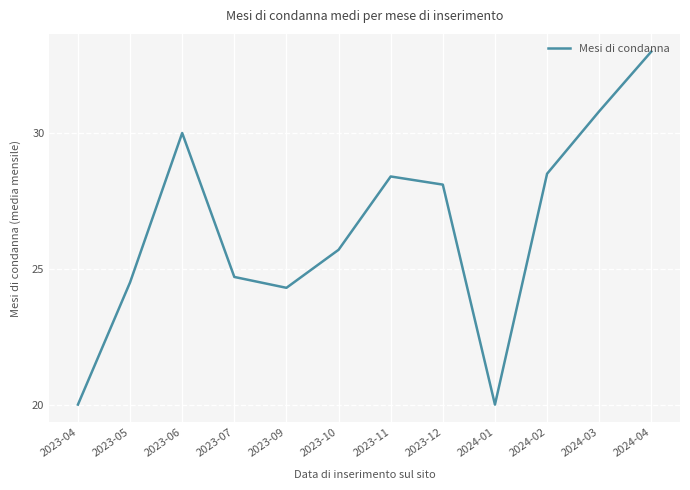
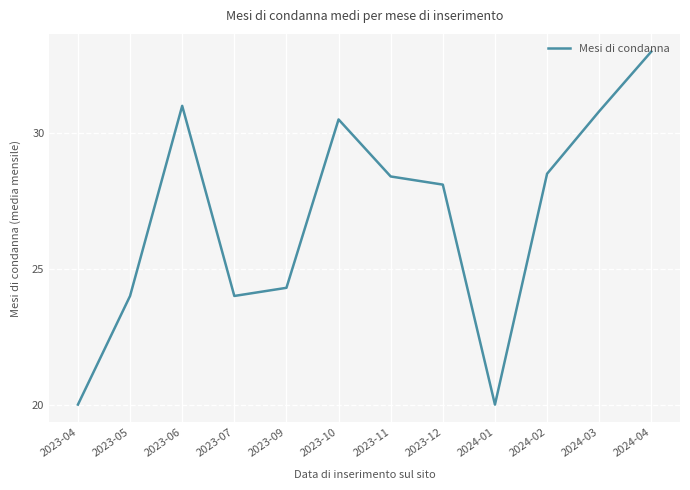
2023-05: 24.5 -> 24.0
2023-06: 30 -> 31
2023-07: 24.7 -> 24.0
2023-10: 25.7 -> 30.5
